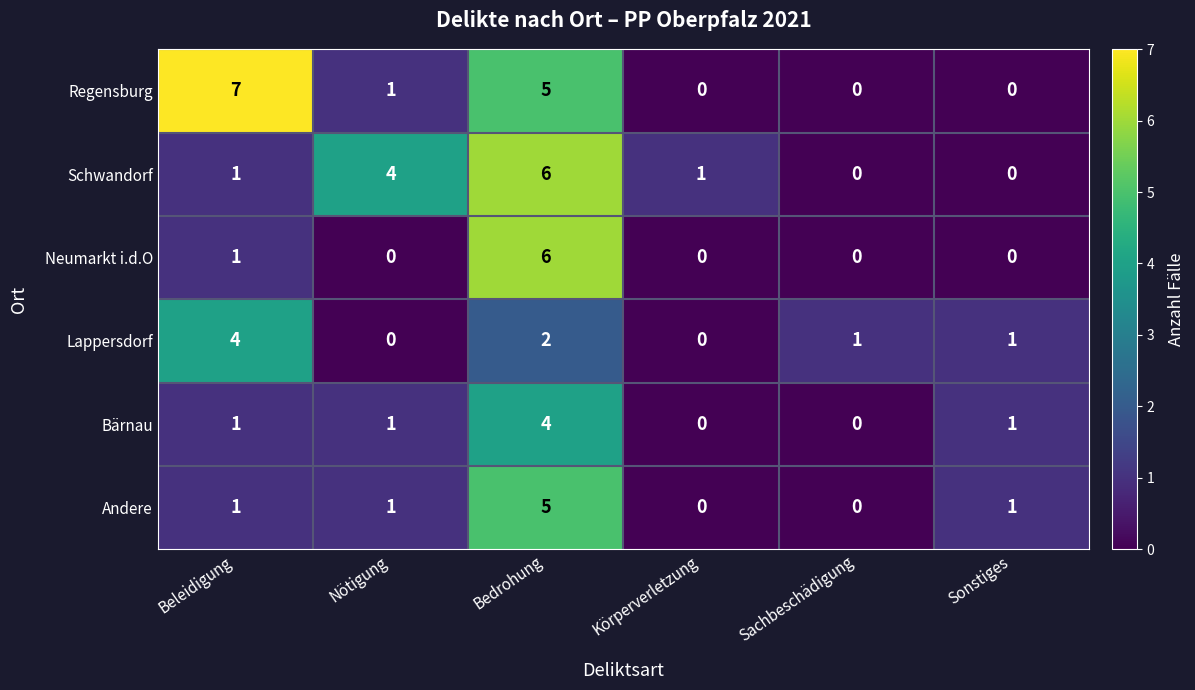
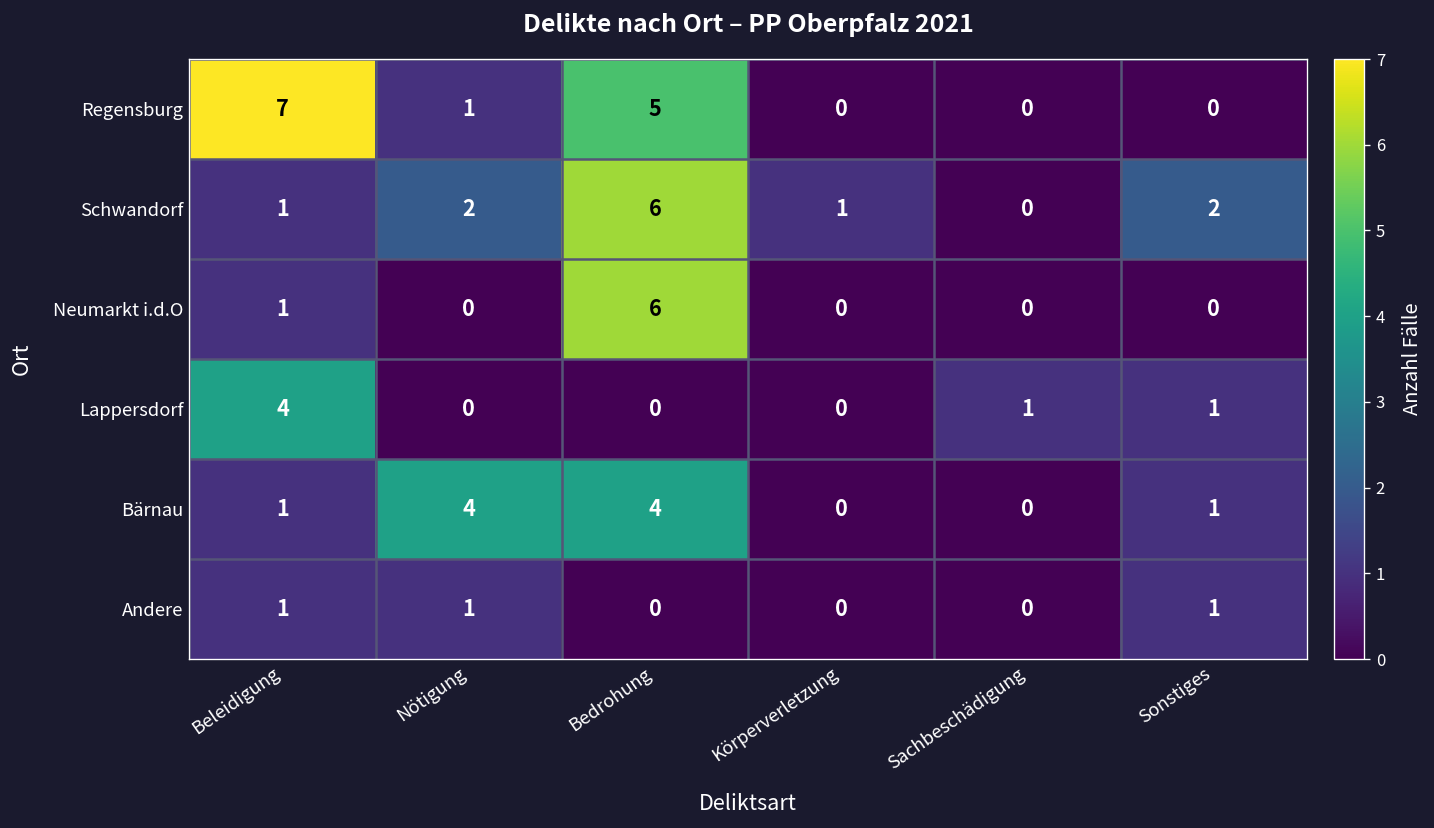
Schwandorf, Nötigung: 4 -> 2
Schwandorf, Sonstiges: 0 -> 2
Lappersdorf, Bedrohung: 2 -> 0
Bärnau, Nötigung: 1 -> 4
Andere, Bedrohung: 5 -> 0
